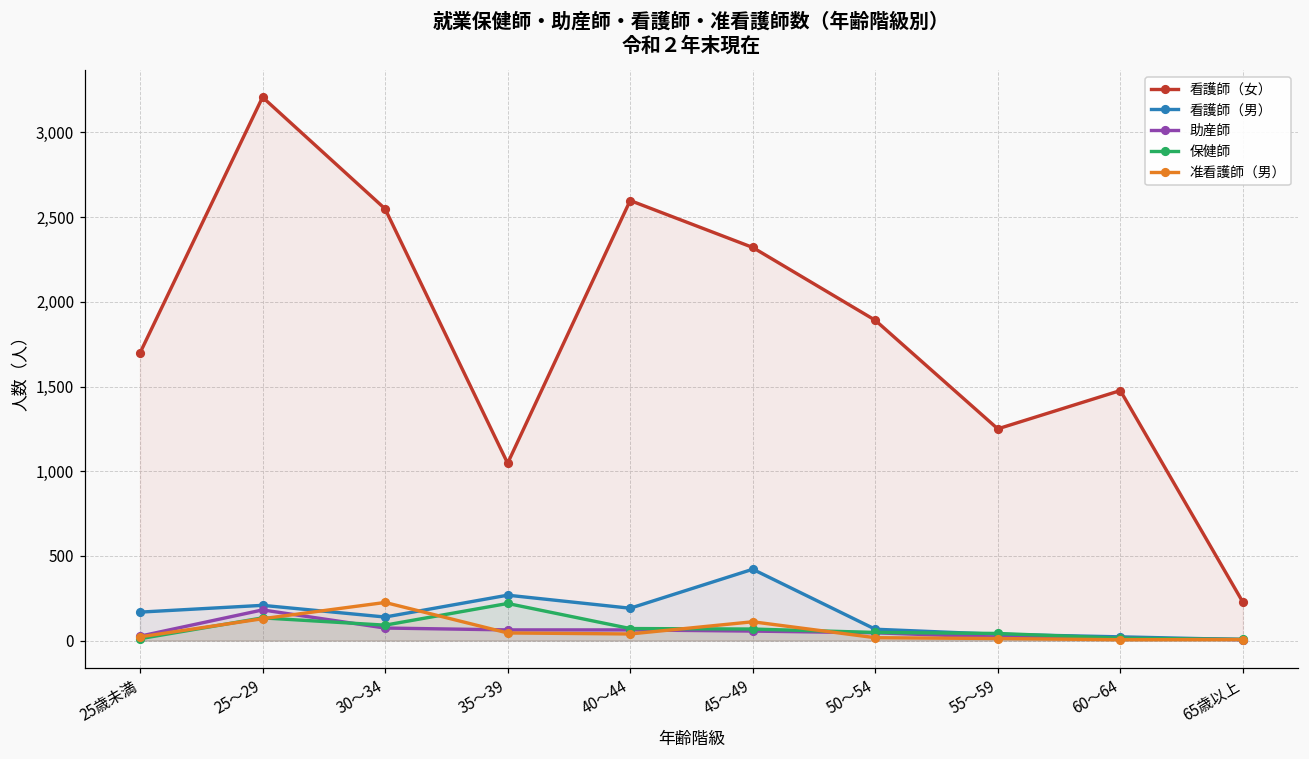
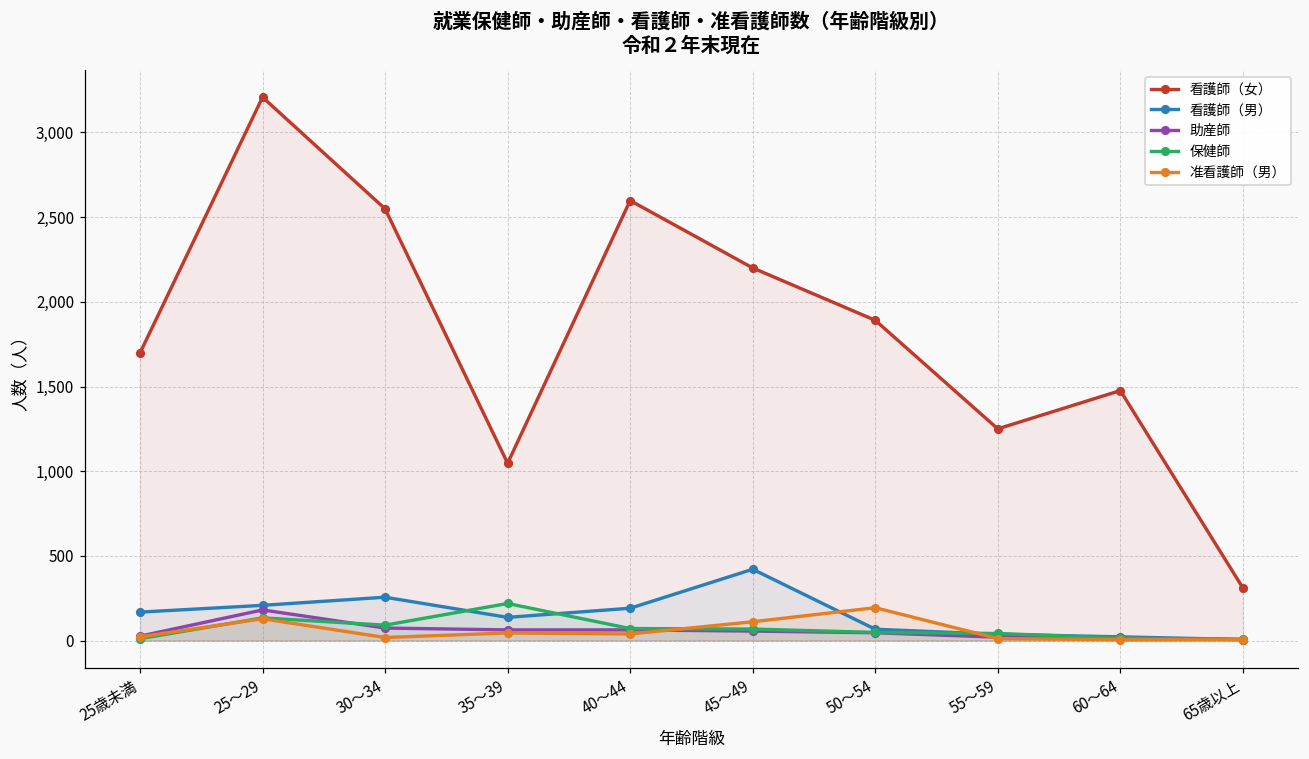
看護師（男）, 30～34: 140 -> 260
准看護師（男）, 30～34: 230 -> 20
看護師（男）, 35～39: 270 -> 140
看護師（女）, 45～49: 2,320 -> 2,200
准看護師（男）, 50～54: 20 -> 190
看護師（女）, 65歳以上: 230 -> 310
